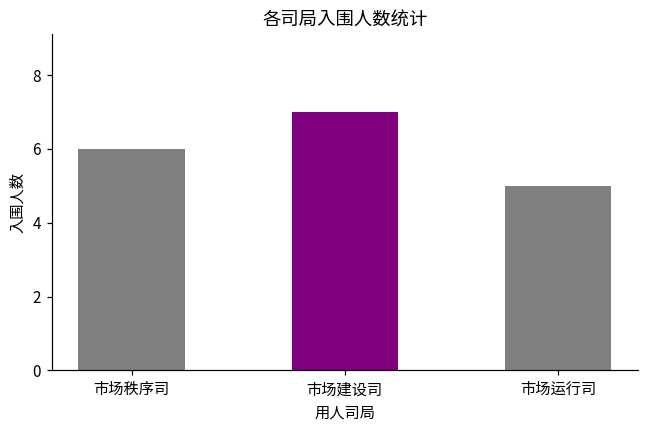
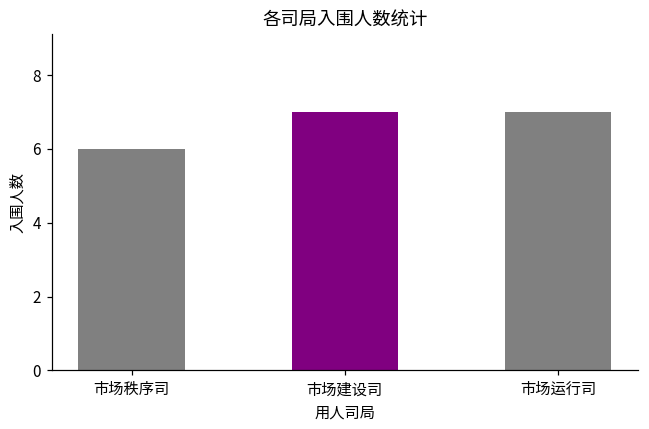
市场运行司: 5 -> 7
